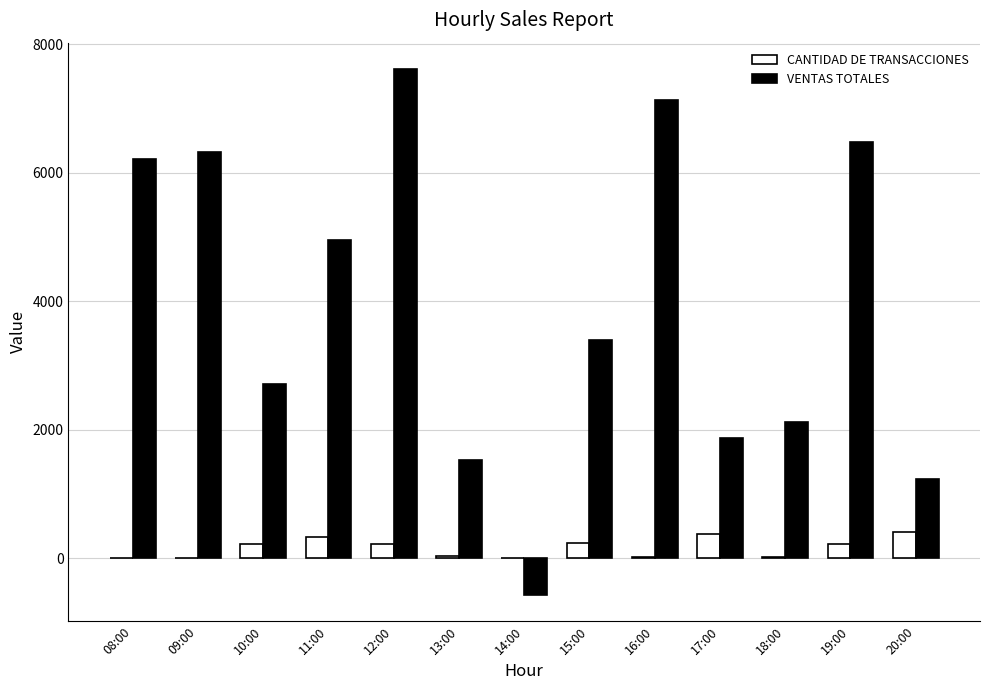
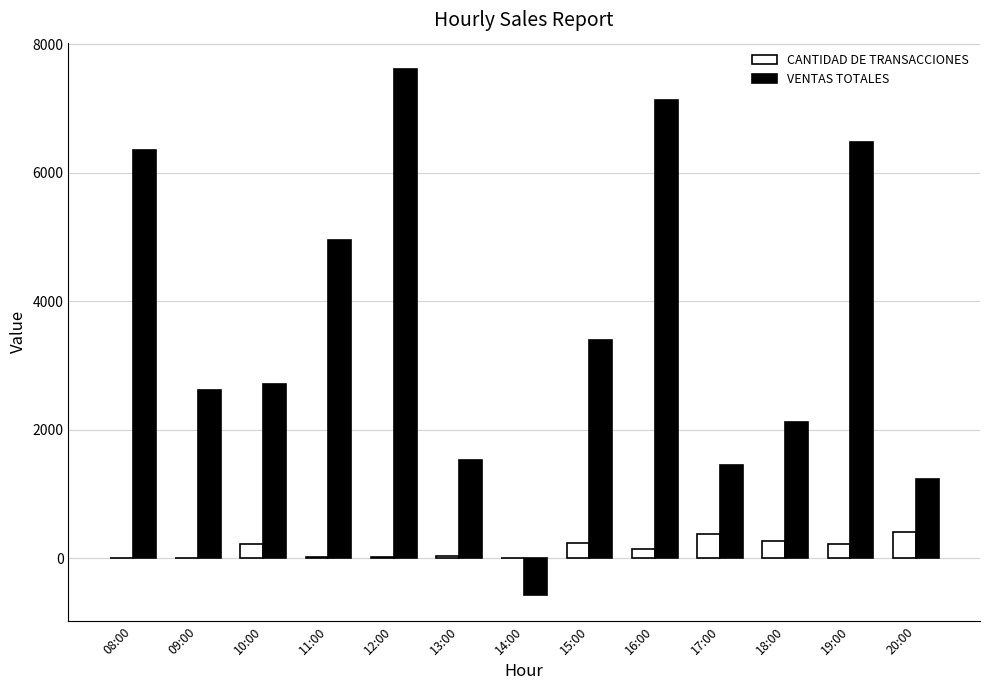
VENTAS TOTALES, 08:00: 6200 -> 6400
VENTAS TOTALES, 09:00: 6300 -> 2600
CANTIDAD DE TRANSACCIONES, 11:00: 300 -> 0
CANTIDAD DE TRANSACCIONES, 12:00: 200 -> 0
CANTIDAD DE TRANSACCIONES, 16:00: 0 -> 200
VENTAS TOTALES, 17:00: 1900 -> 1500
CANTIDAD DE TRANSACCIONES, 18:00: 0 -> 300
